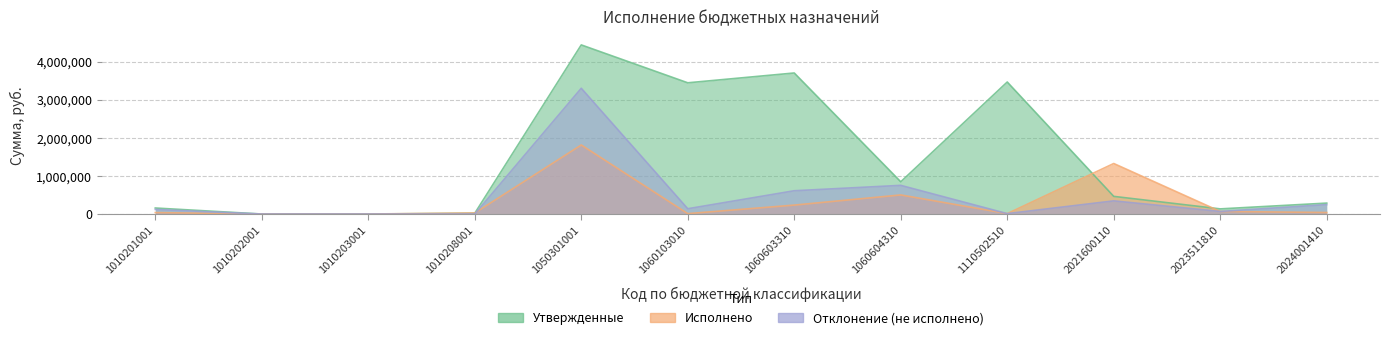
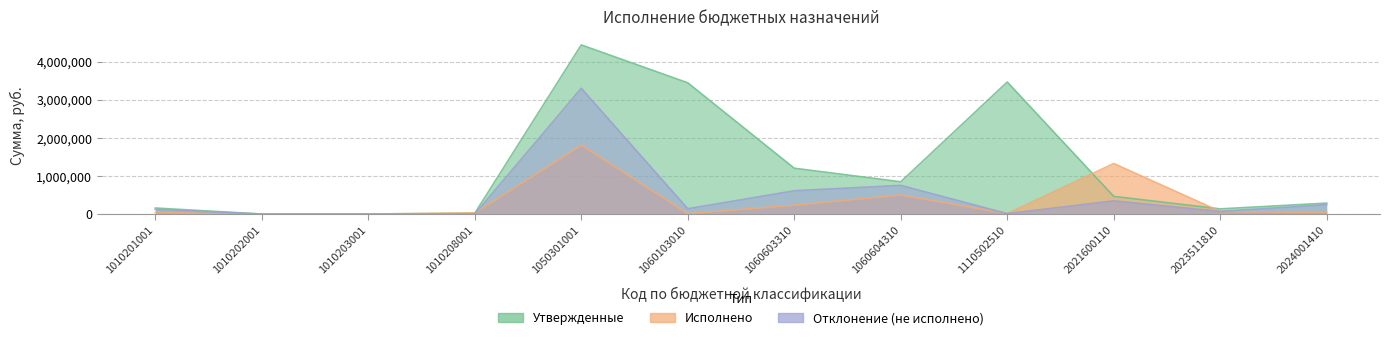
Утвержденные, 1060603310: 3,700,000 -> 1,200,000
